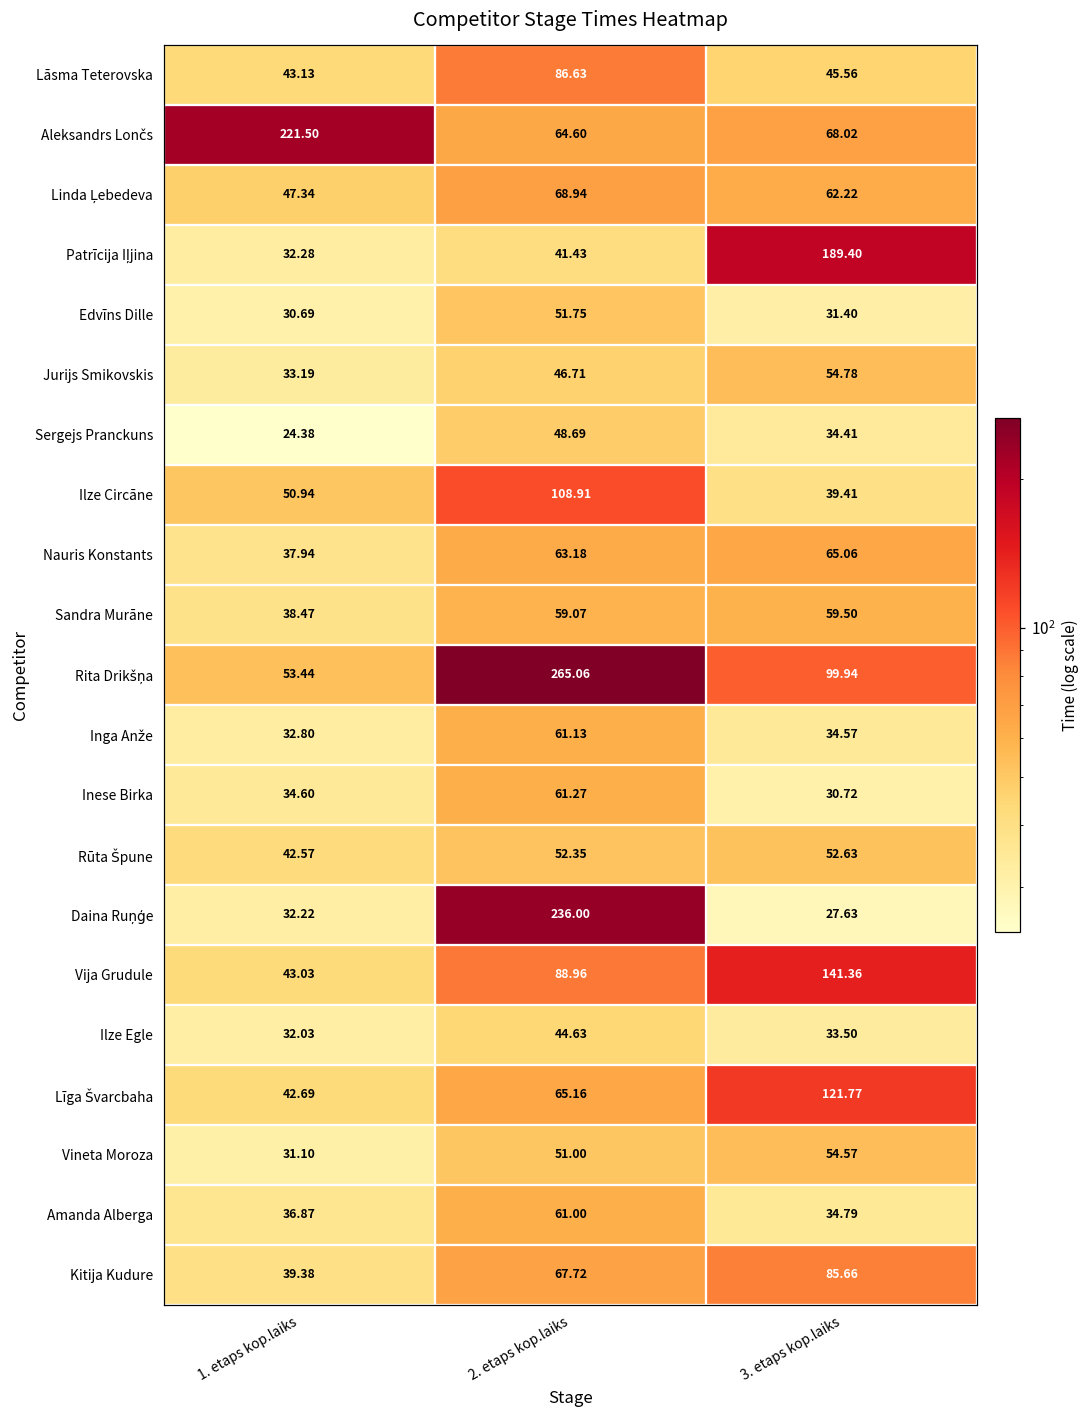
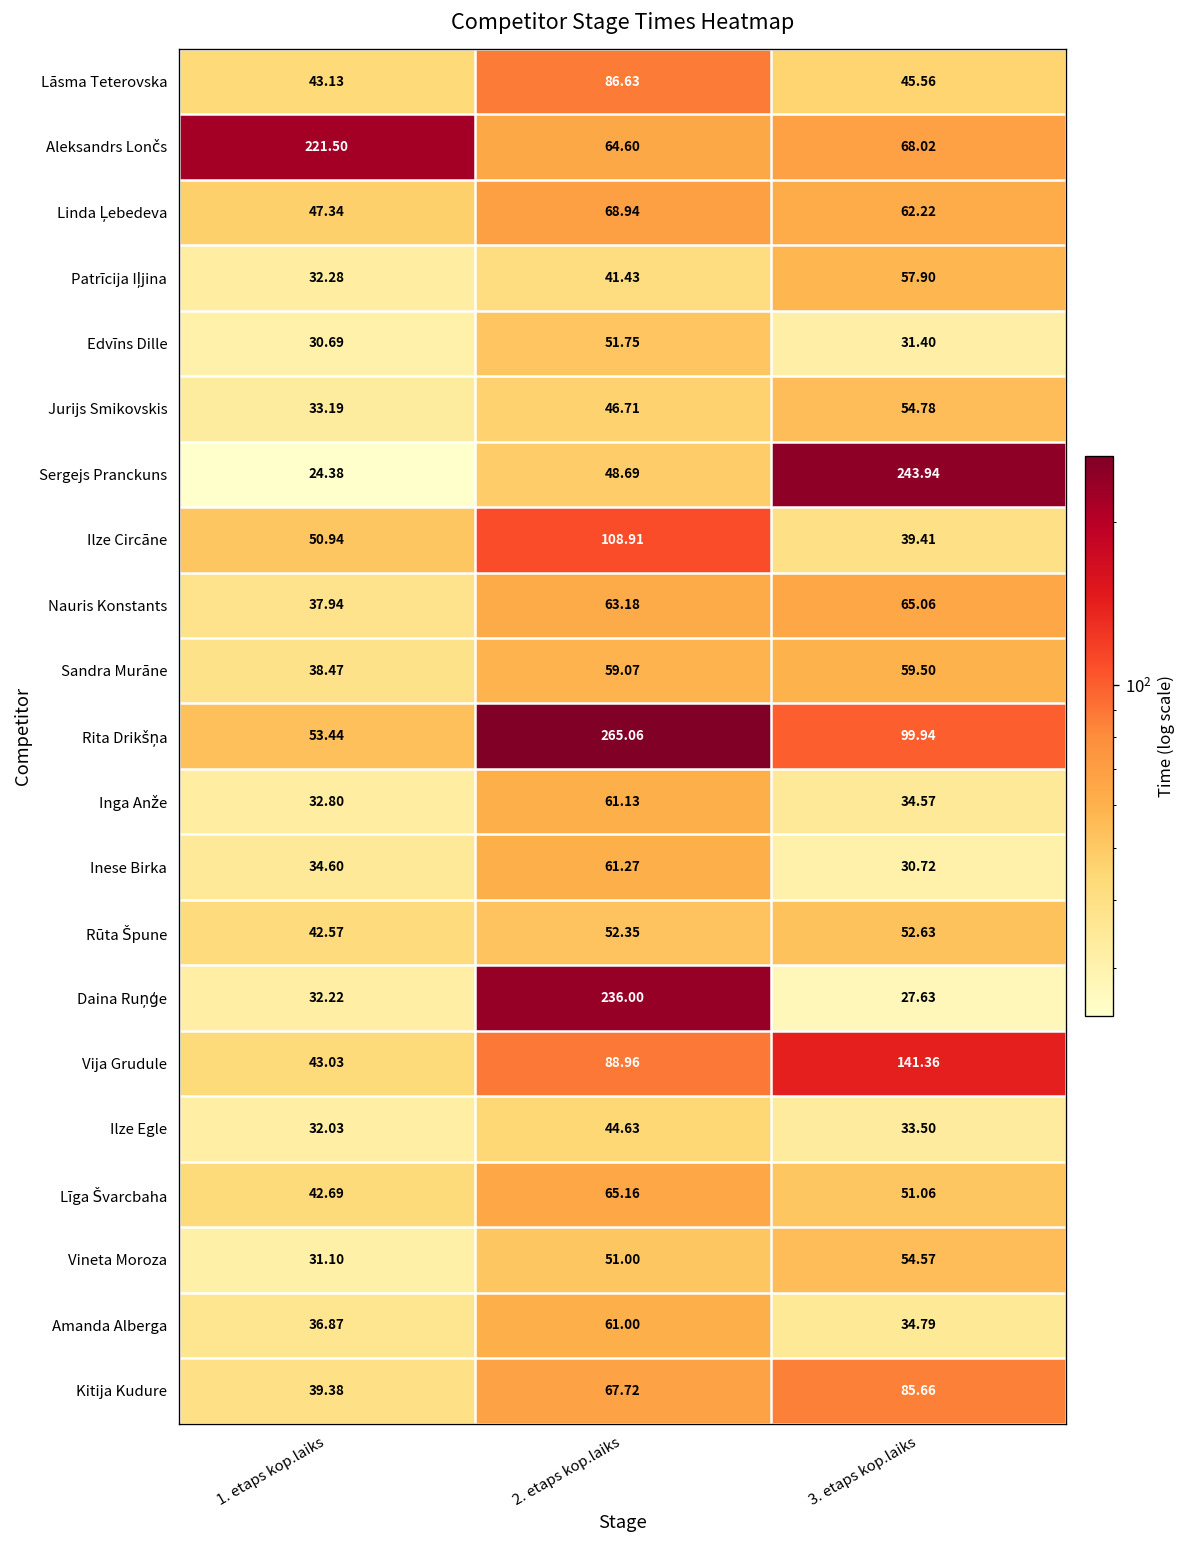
Patrīcija Iļjina, 3. etaps kop.laiks: 189.40 -> 57.90
Sergejs Pranckuns, 3. etaps kop.laiks: 34.41 -> 243.94
Līga Švarcbaha, 3. etaps kop.laiks: 121.77 -> 51.06
